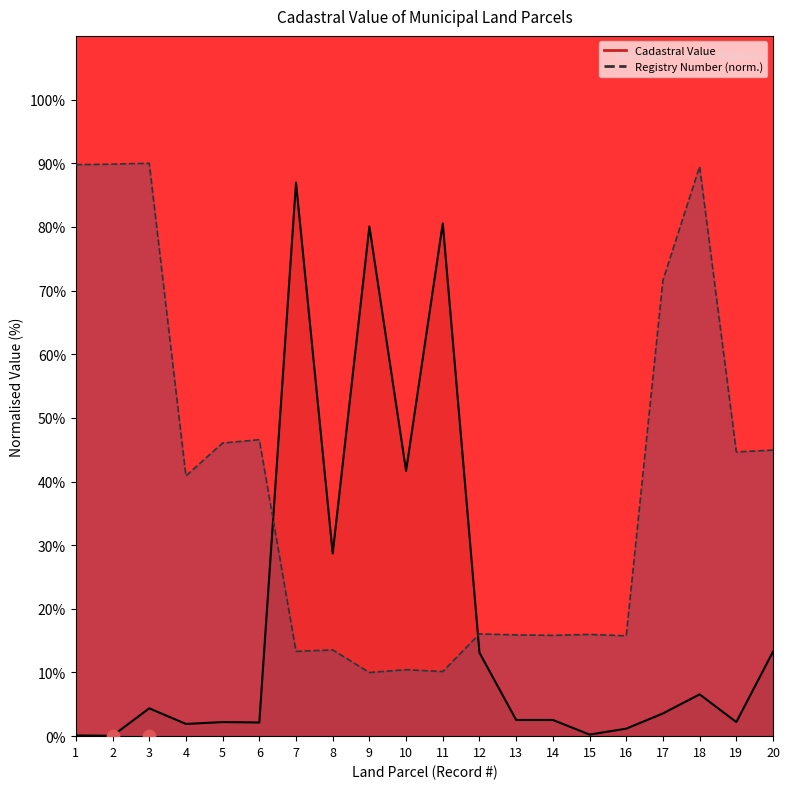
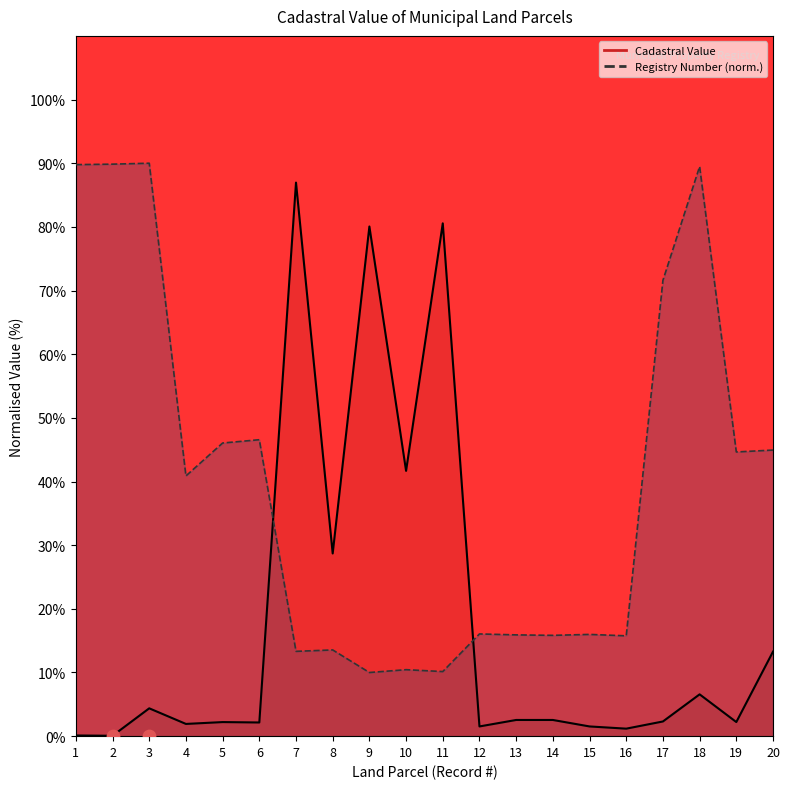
Cadastral Value, 12: 13% -> 2%
Cadastral Value, 15: 0% -> 2%
Cadastral Value, 17: 4% -> 2%
